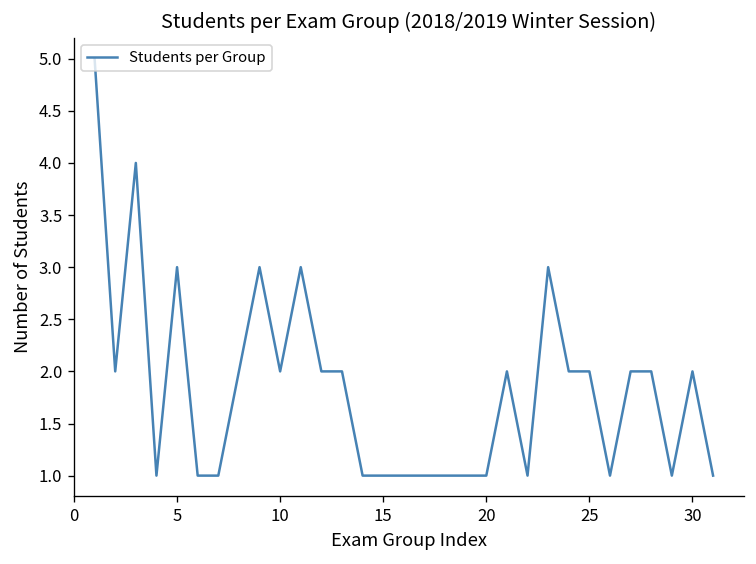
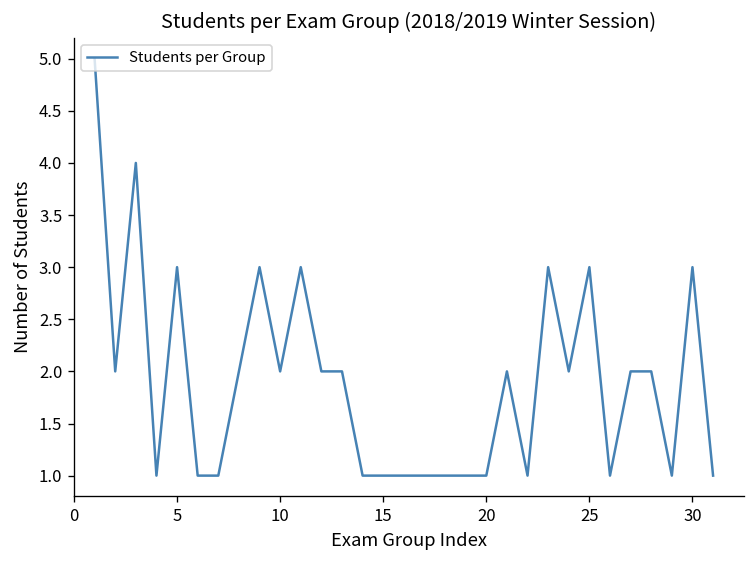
25: 2 -> 3
30: 2 -> 3
